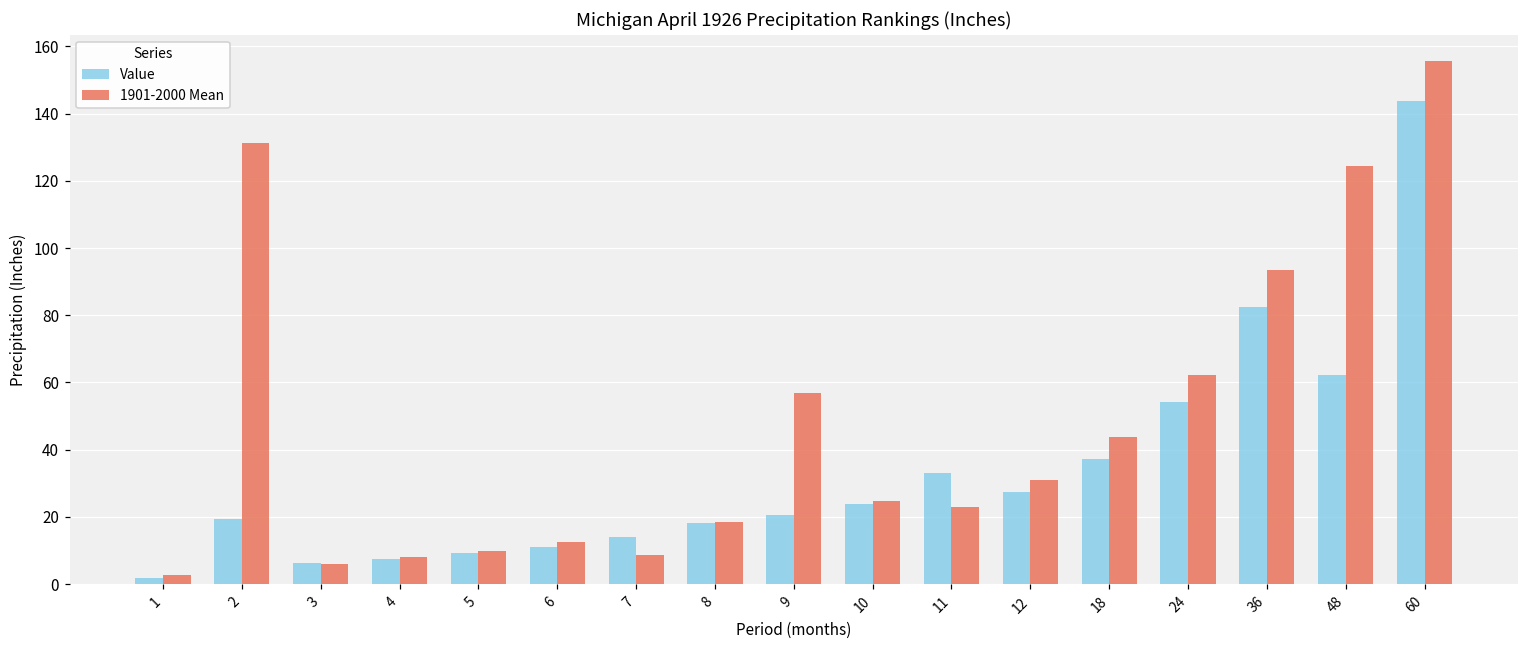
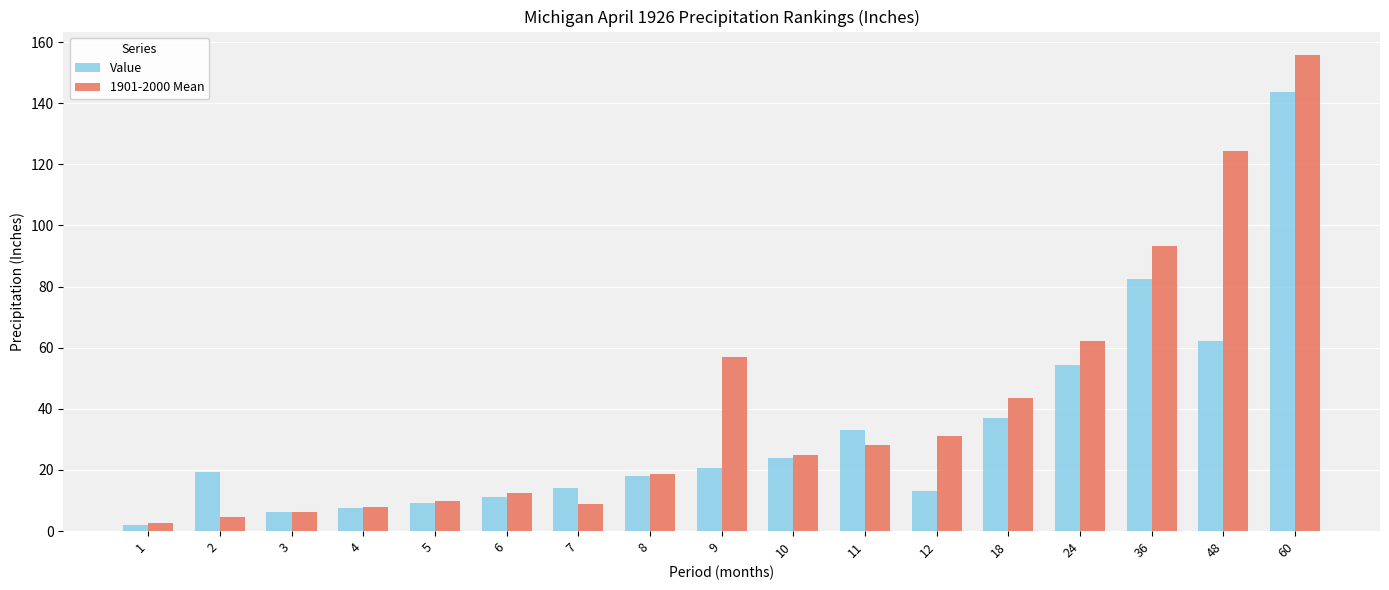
1901-2000 Mean, 2: 131 -> 5
1901-2000 Mean, 11: 23 -> 28
Value, 12: 28 -> 13
